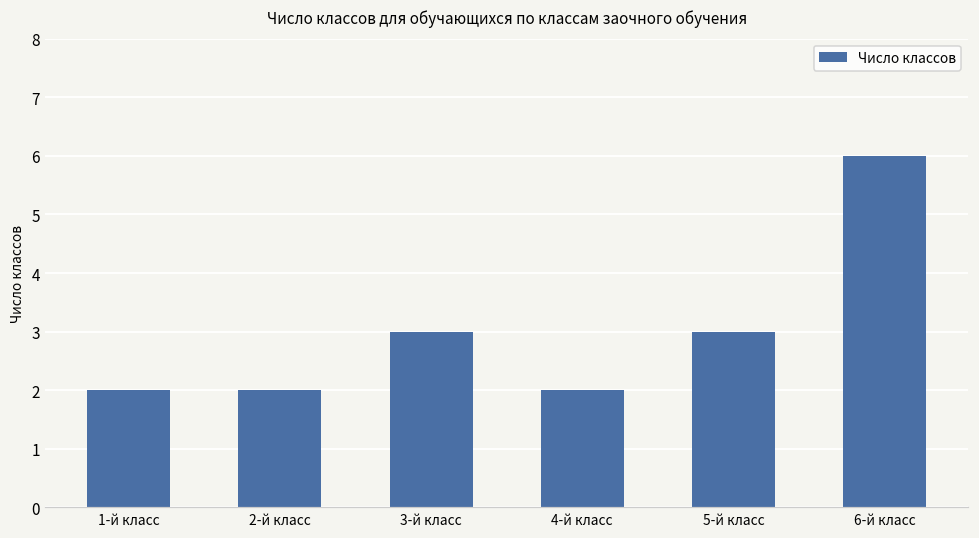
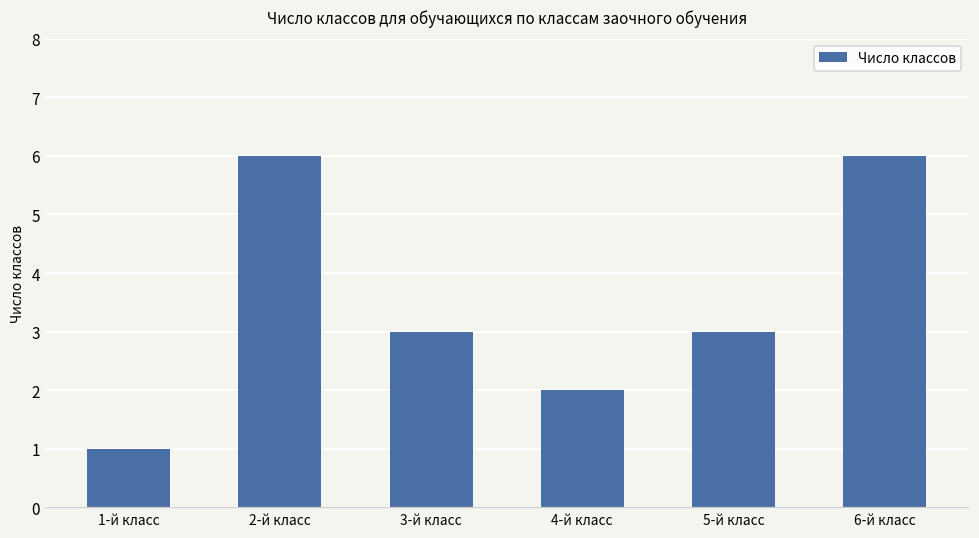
1-й класс: 2 -> 1
2-й класс: 2 -> 6
